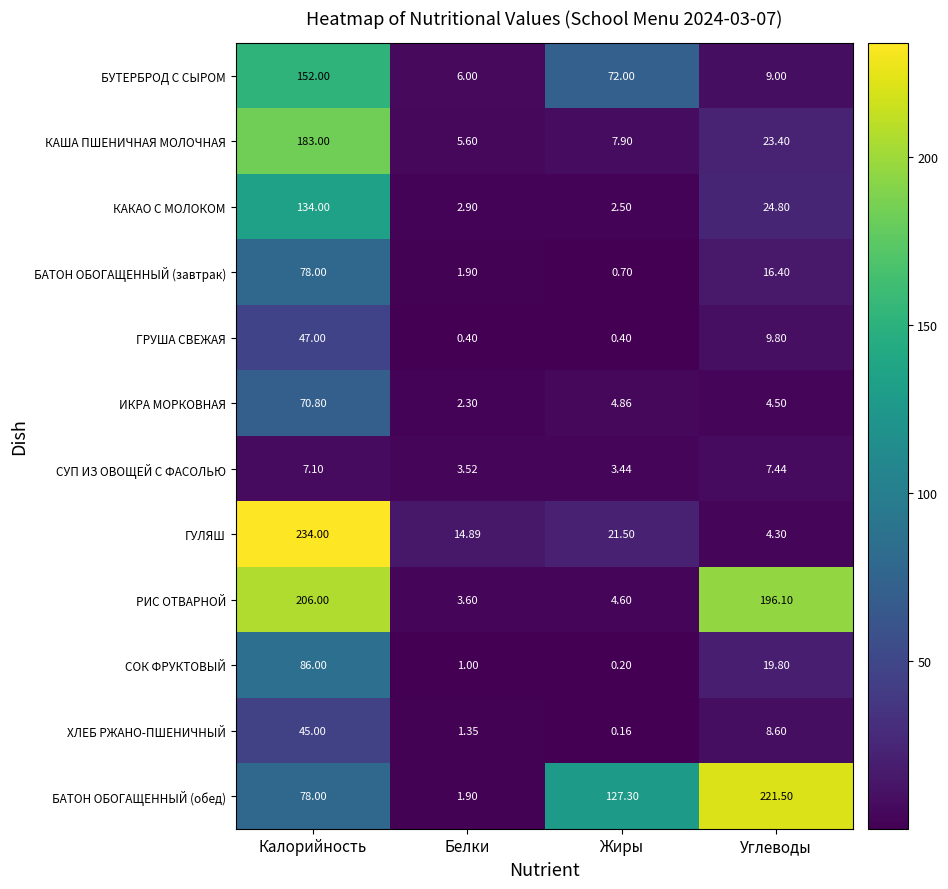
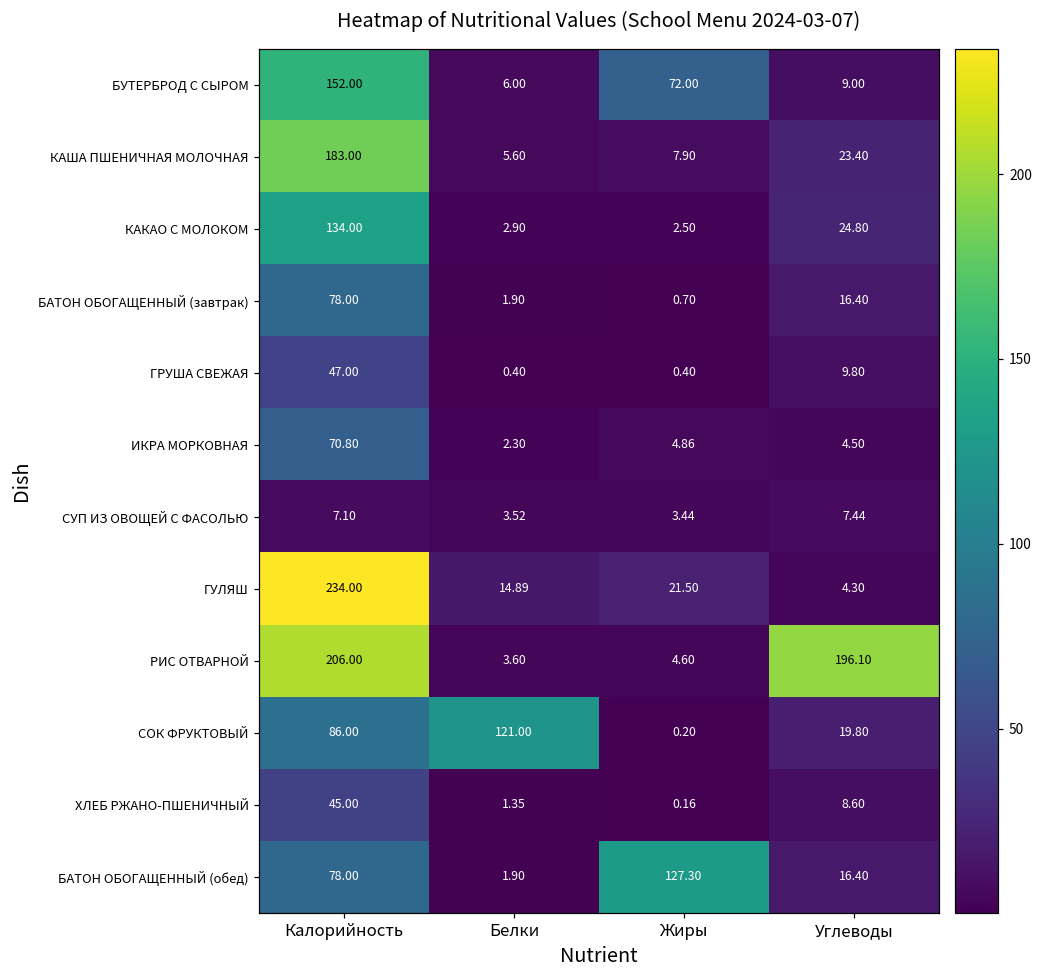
СОК ФРУКТОВЫЙ, Белки: 1.00 -> 121.00
БАТОН ОБОГАЩЕННЫЙ (обед), Углеводы: 221.50 -> 16.40
